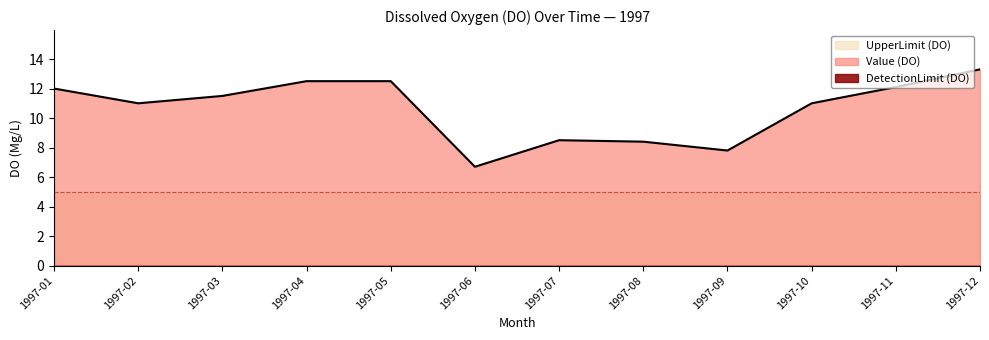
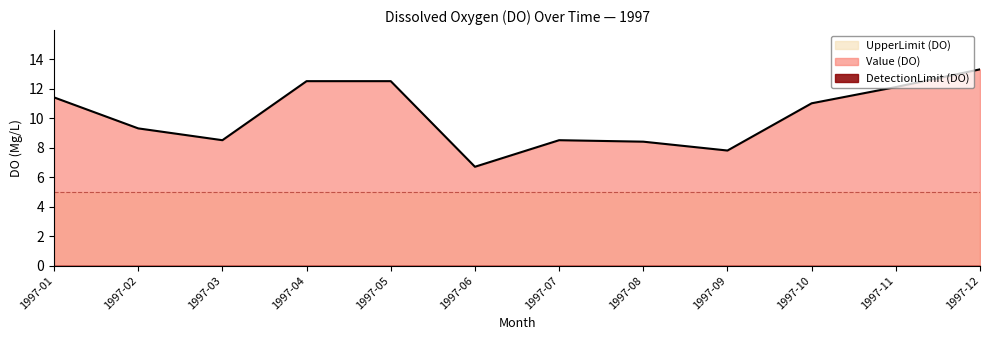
Value (DO), 1997-01: 12.0 -> 11.4
Value (DO), 1997-02: 11.0 -> 9.3
Value (DO), 1997-03: 11.5 -> 8.5
